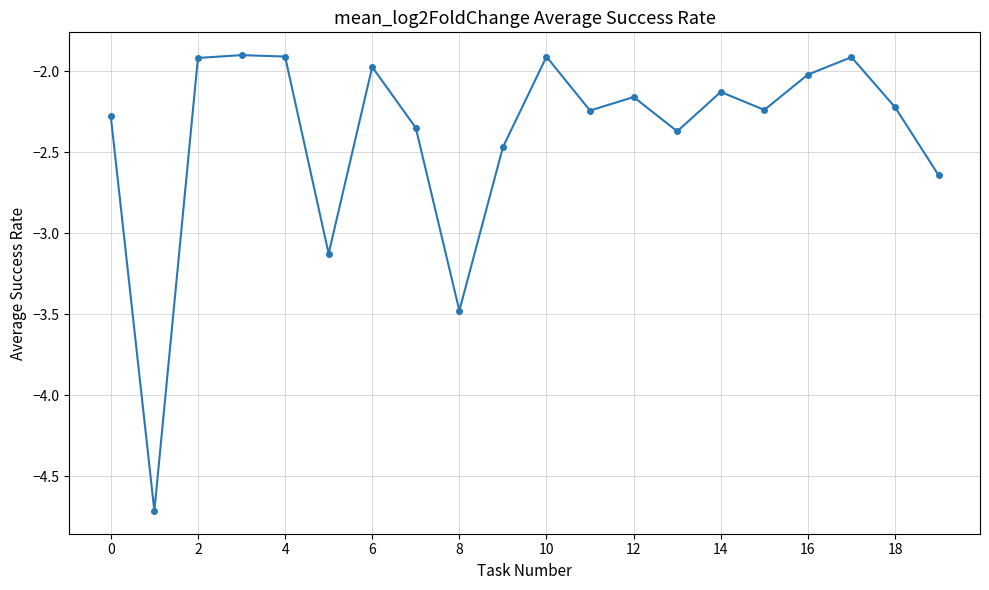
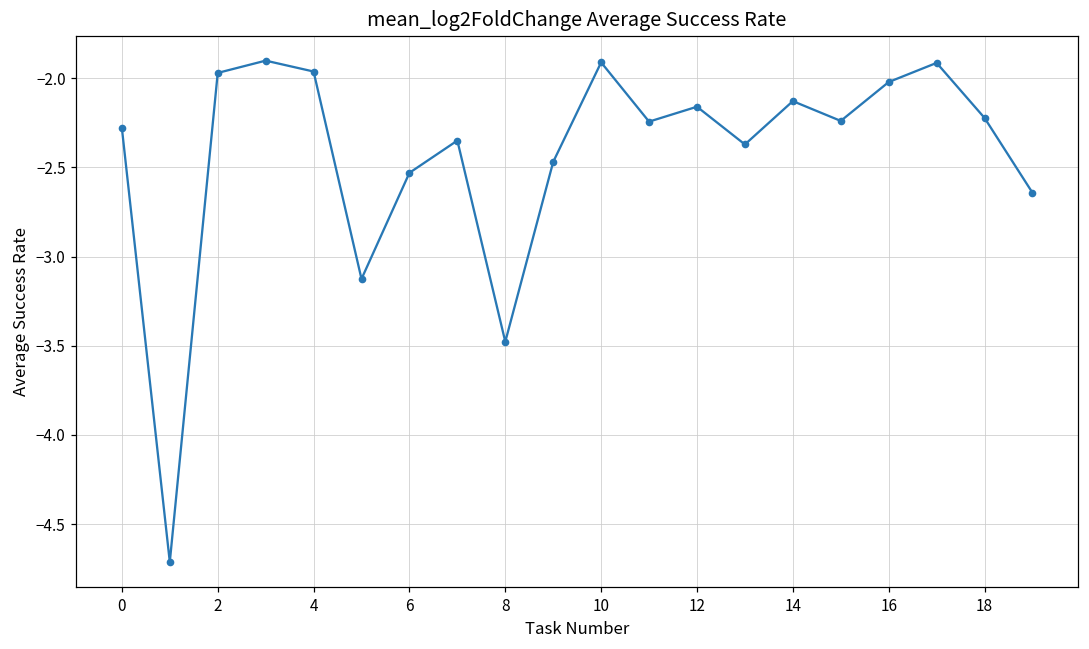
2: -1.92 -> -1.97
4: -1.91 -> -1.96
6: -1.98 -> -2.53
